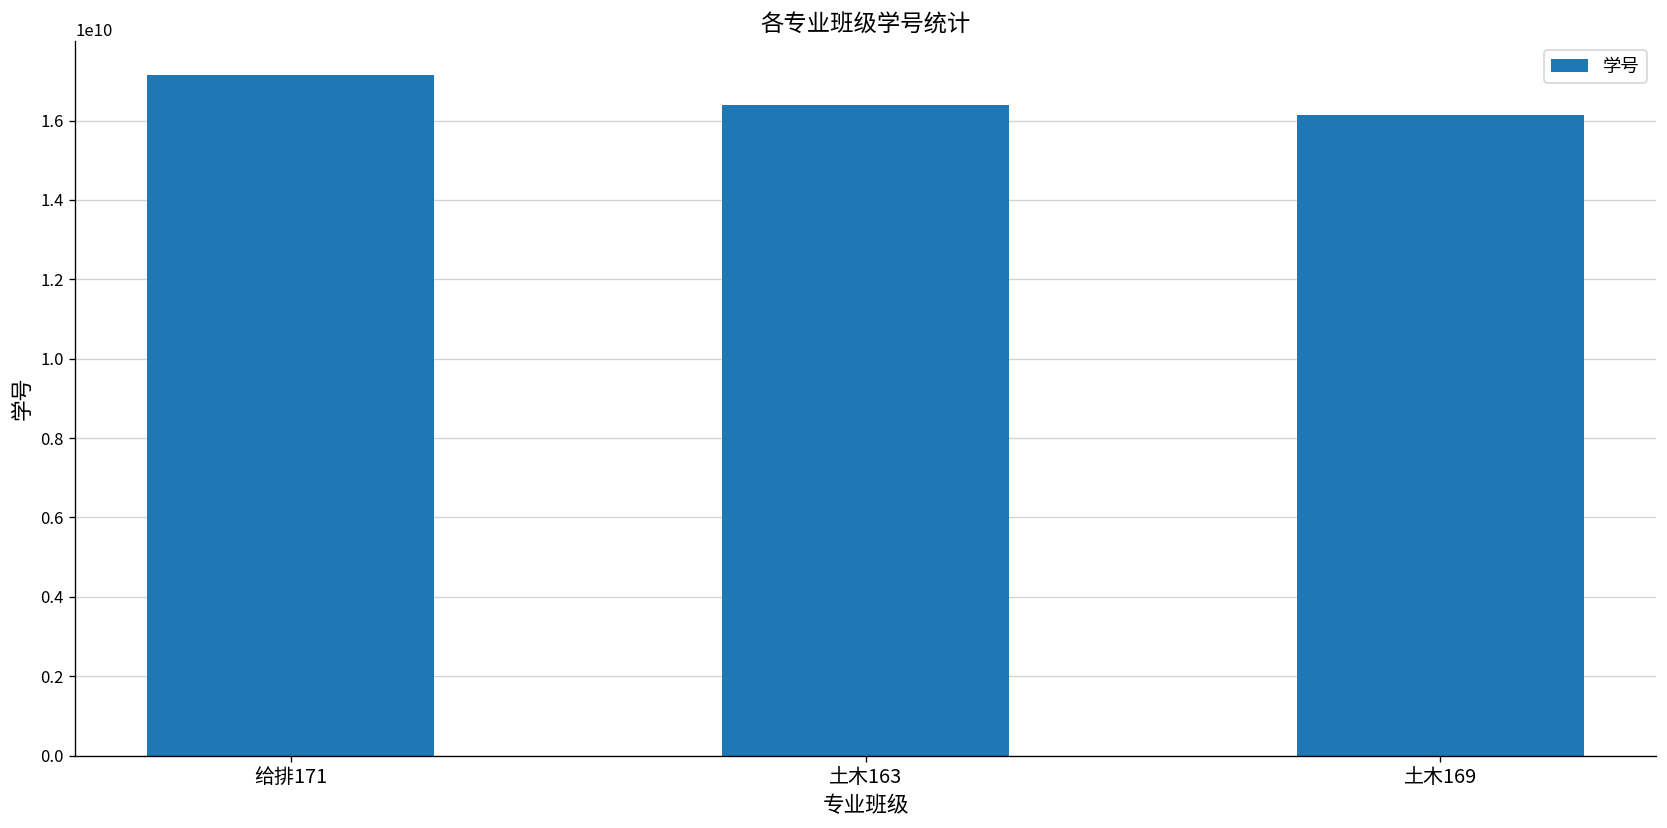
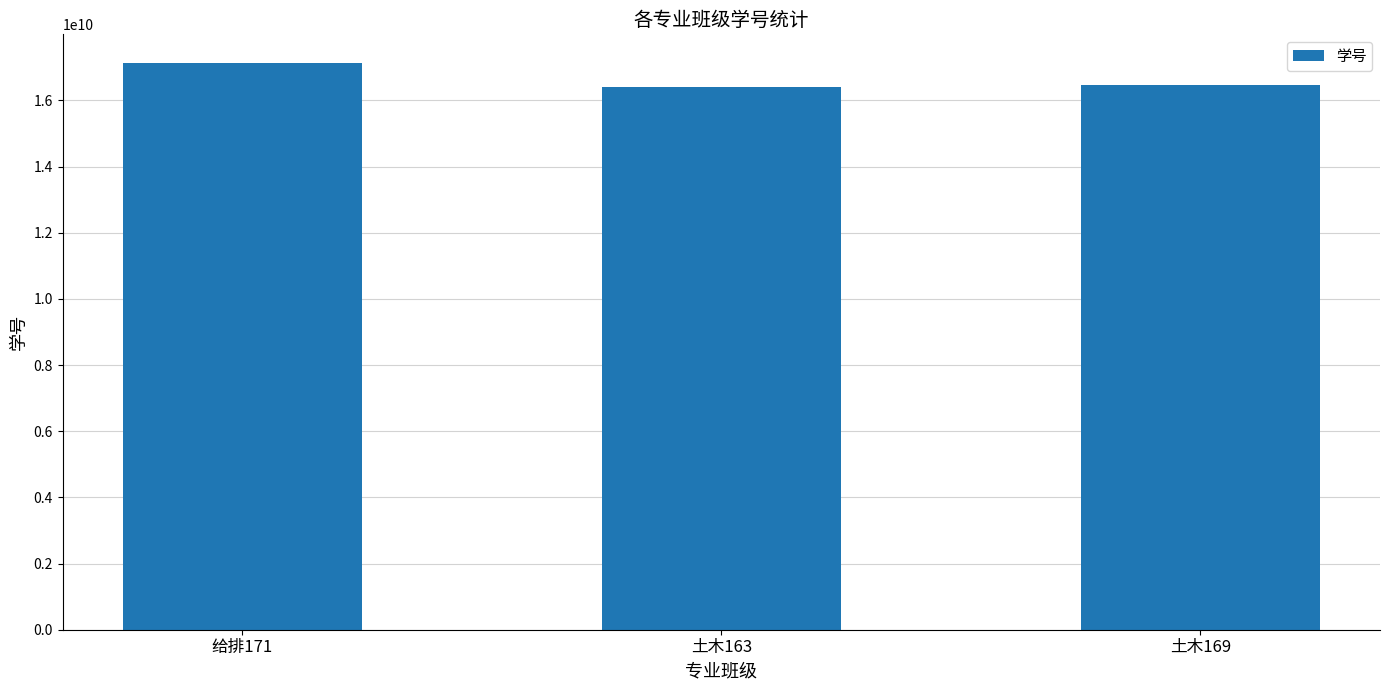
土木169: 16100000000 -> 16500000000
